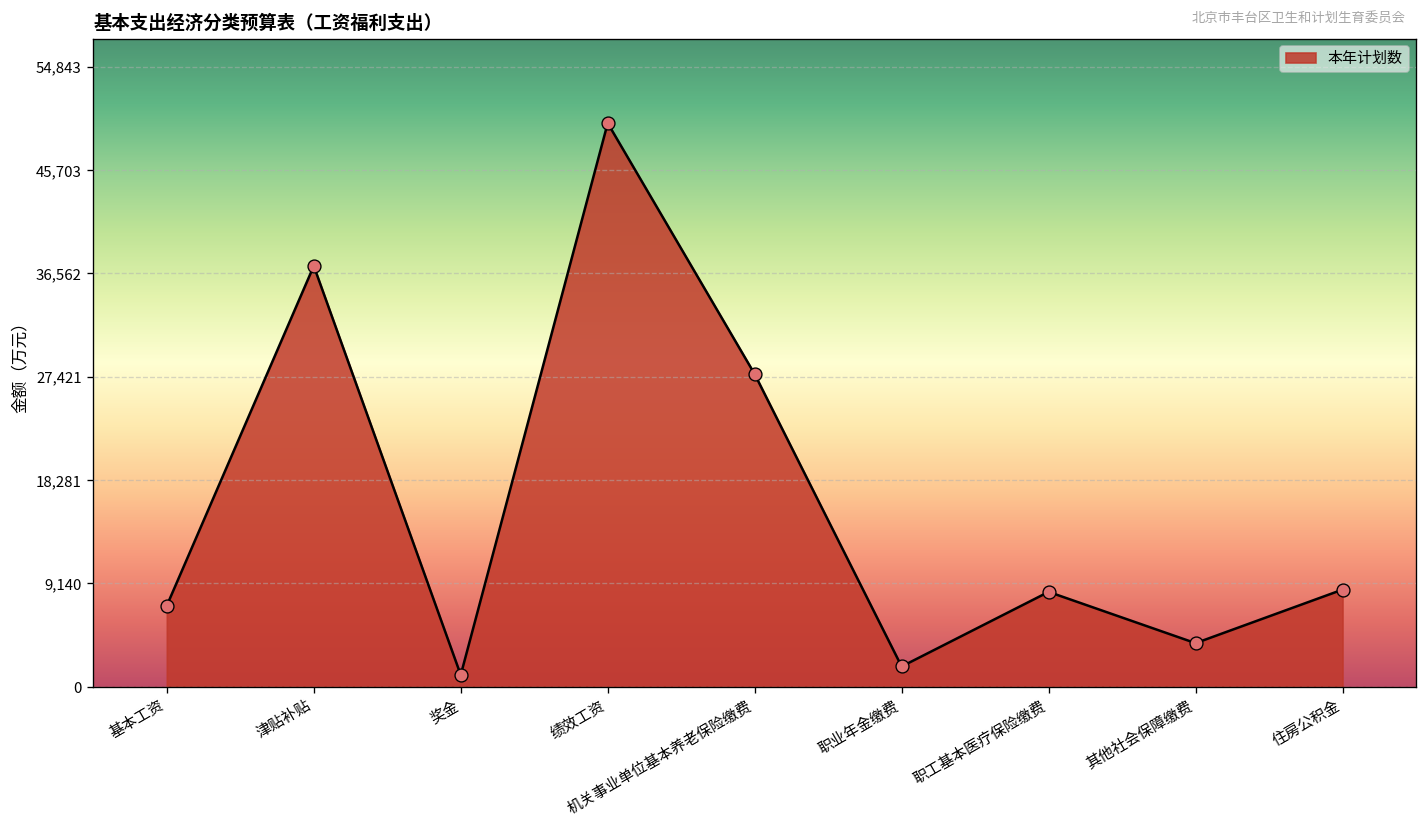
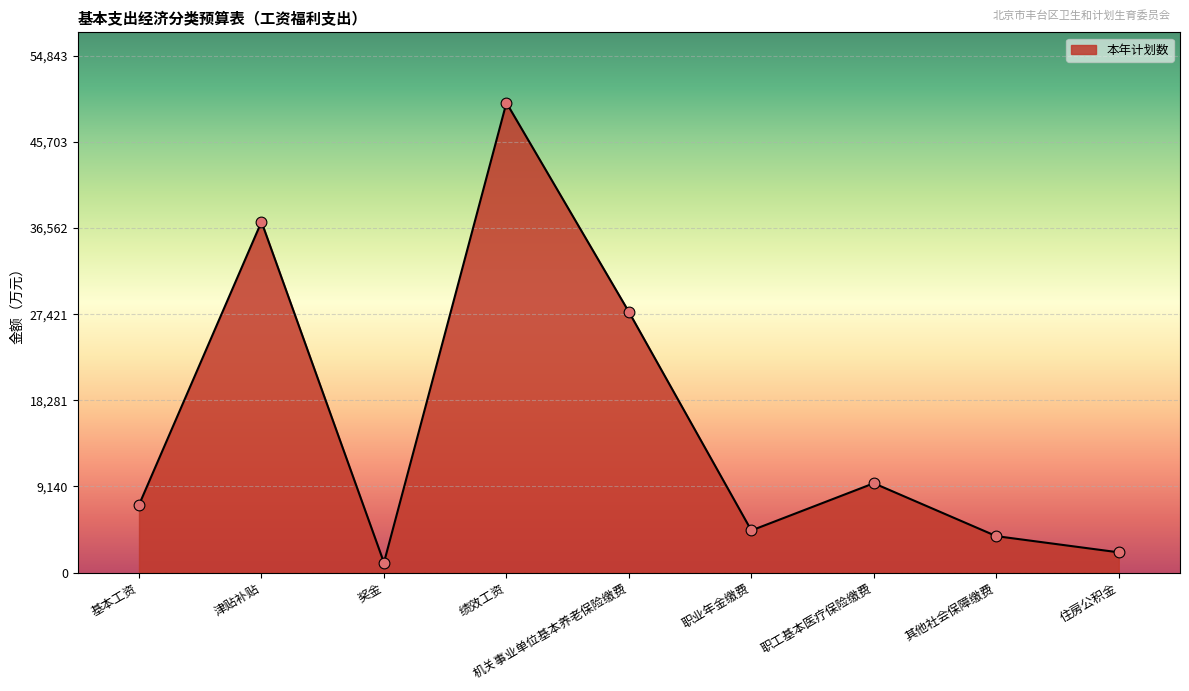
职业年金缴费: 2,000 -> 4,000
职工基本医疗保险缴费: 8,000 -> 9,000
住房公积金: 9,000 -> 2,000
